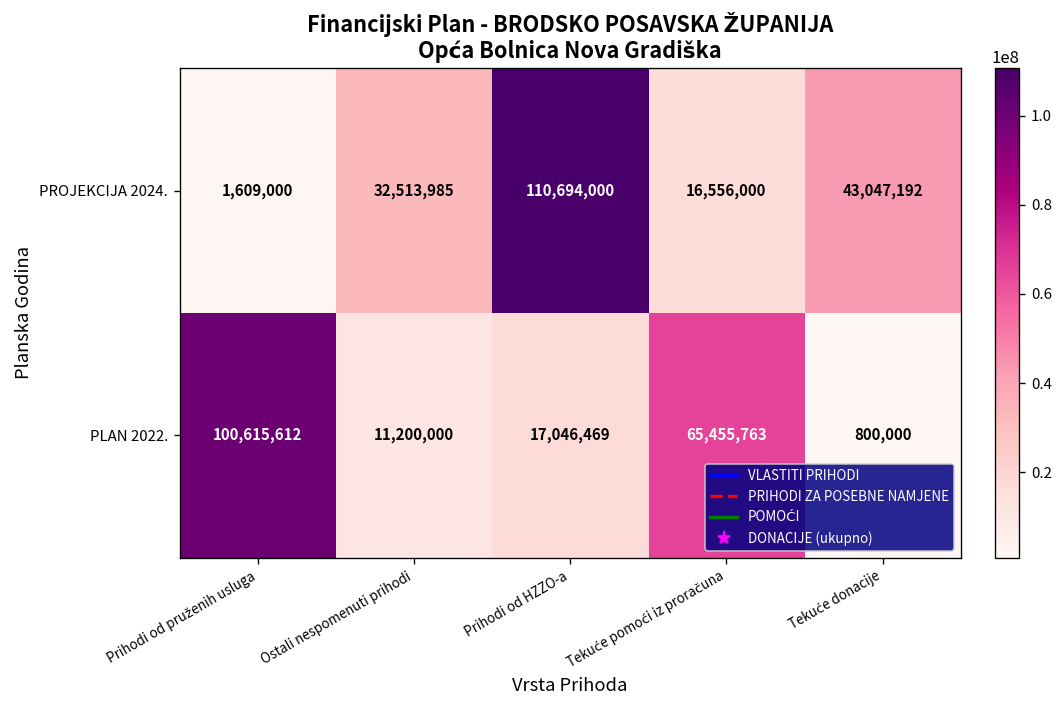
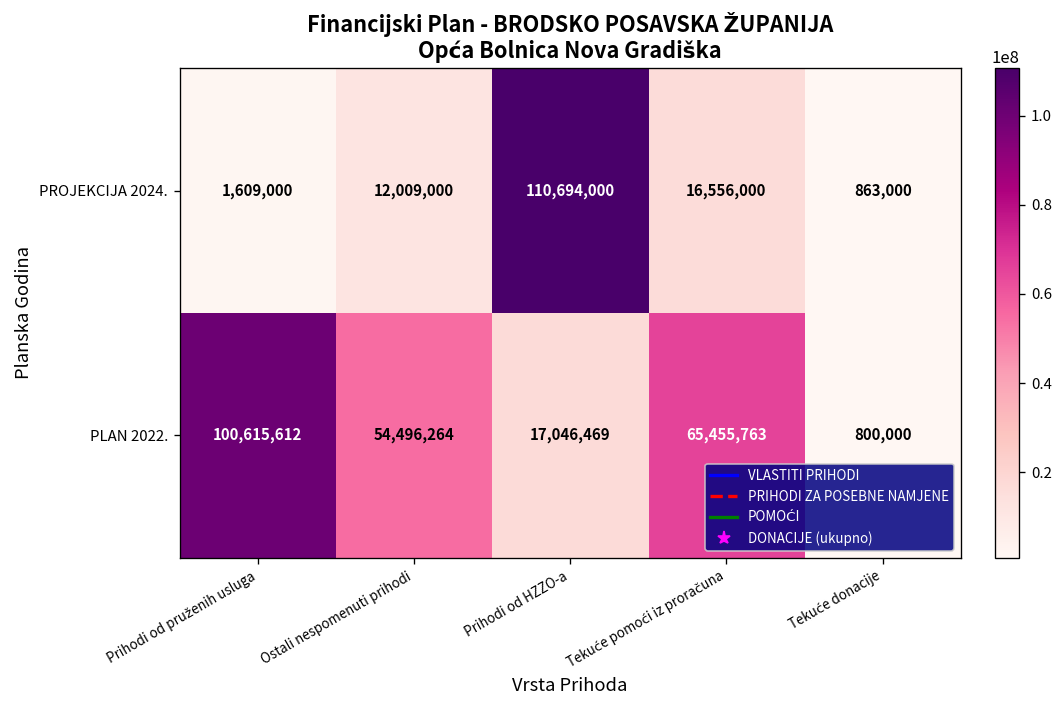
PROJEKCIJA 2024., Ostali nespomenuti prihodi: 32,513,985 -> 12,009,000
PROJEKCIJA 2024., Tekuće donacije: 43,047,192 -> 863,000
PLAN 2022., Ostali nespomenuti prihodi: 11,200,000 -> 54,496,264
